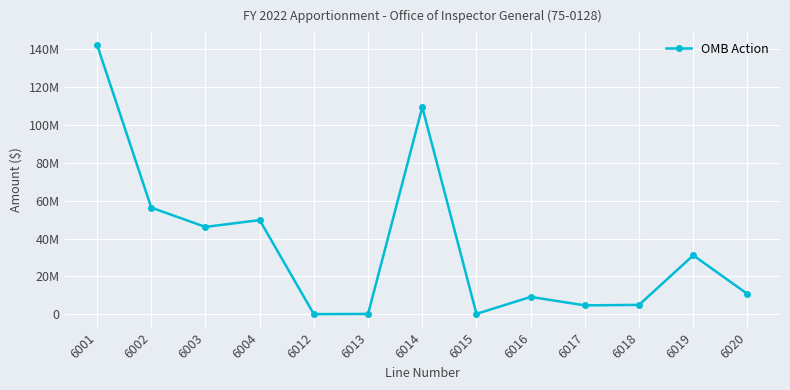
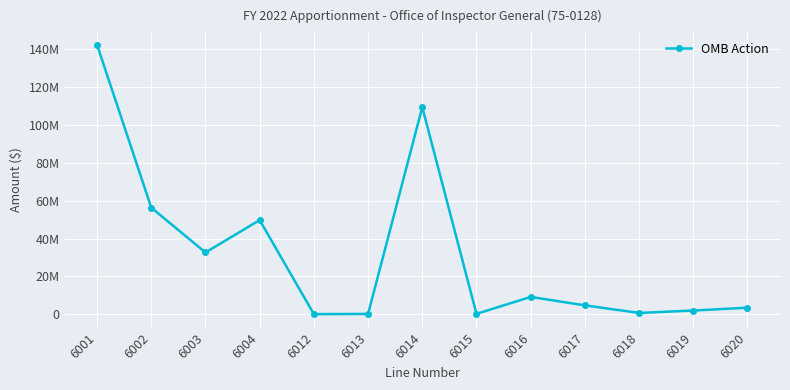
6003: 46000000 -> 33000000
6018: 5000000 -> 1000000
6019: 31000000 -> 2000000
6020: 11000000 -> 4000000
